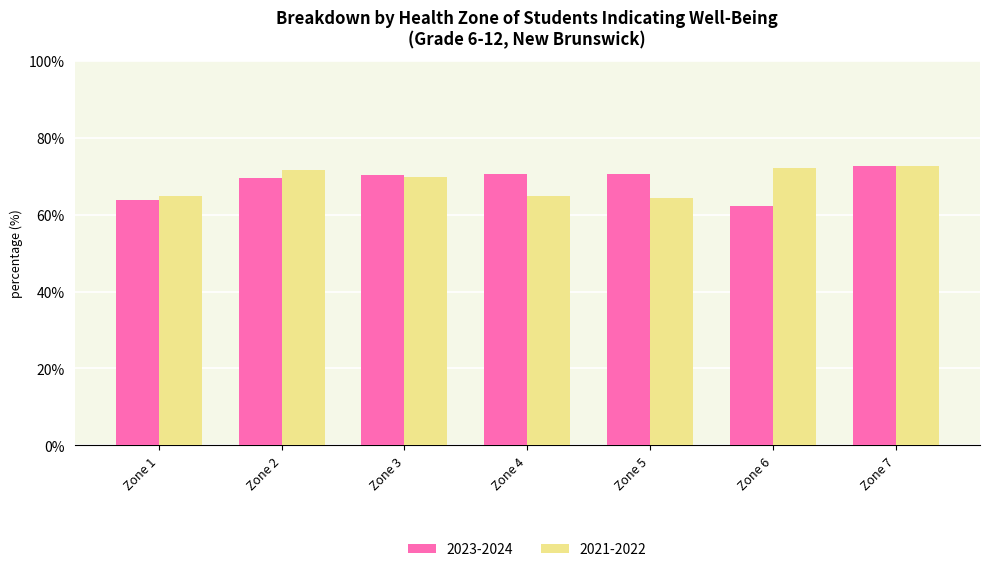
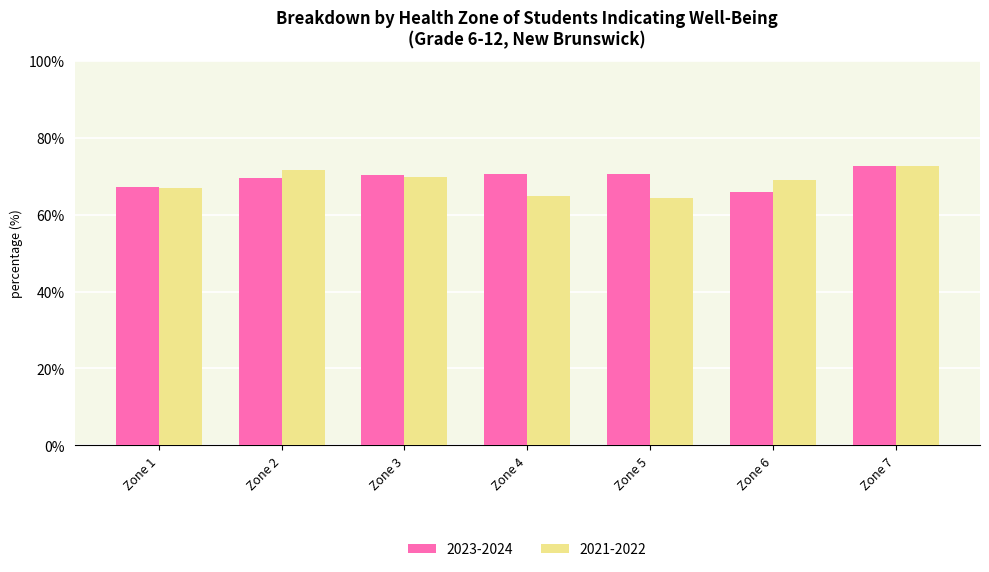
2023-2024, Zone 1: 64% -> 67%
2021-2022, Zone 1: 65% -> 67%
2023-2024, Zone 6: 62% -> 66%
2021-2022, Zone 6: 72% -> 69%
